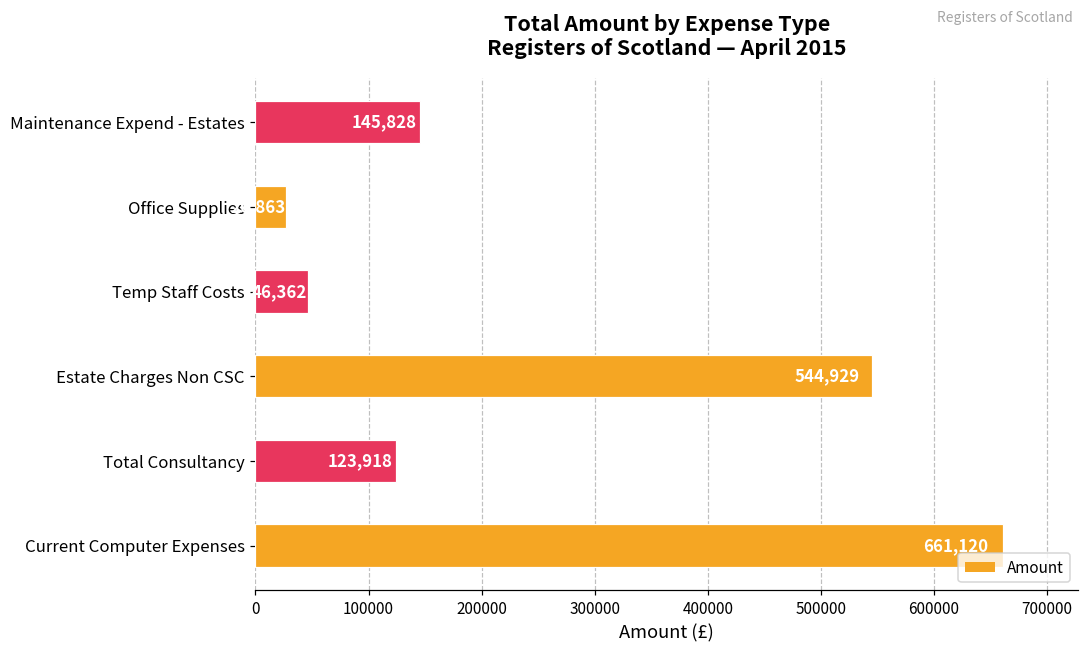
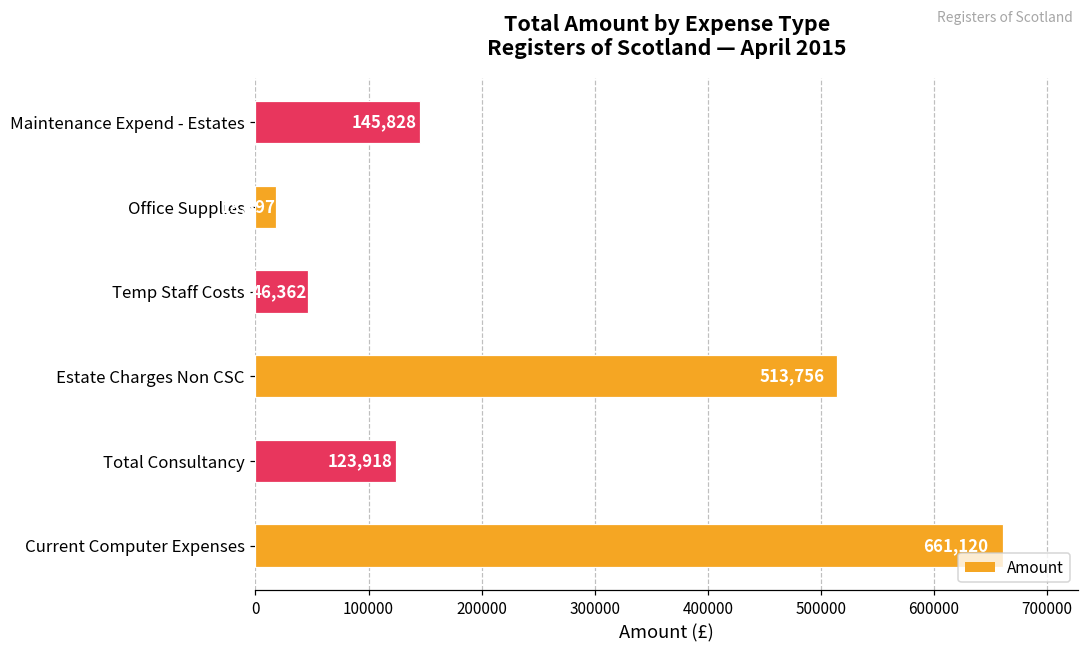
Office Supplies: 27000 -> 18000
Estate Charges Non CSC: 544,929 -> 513,756
